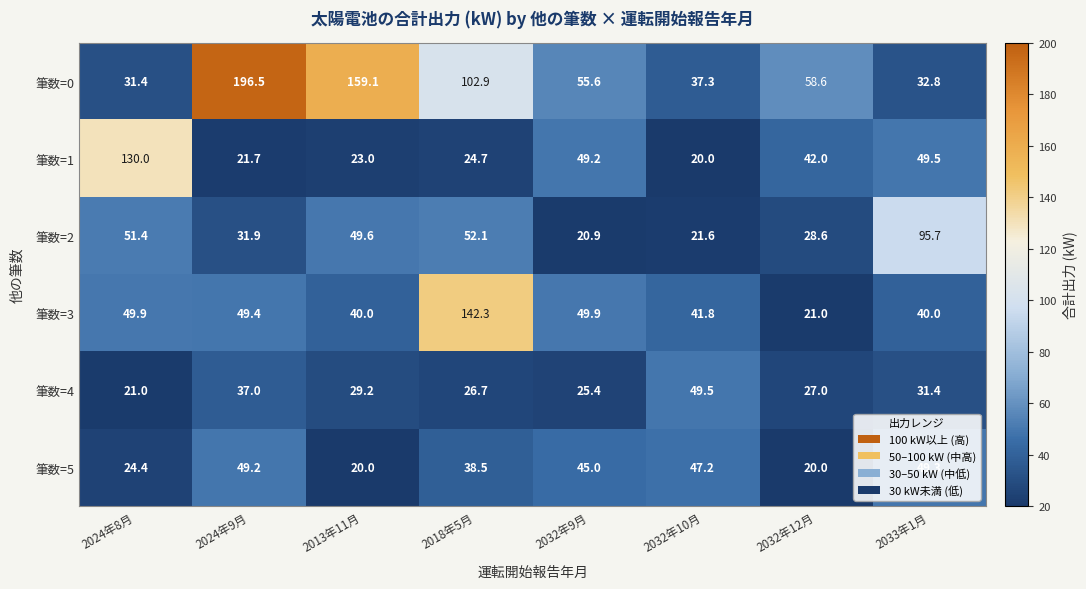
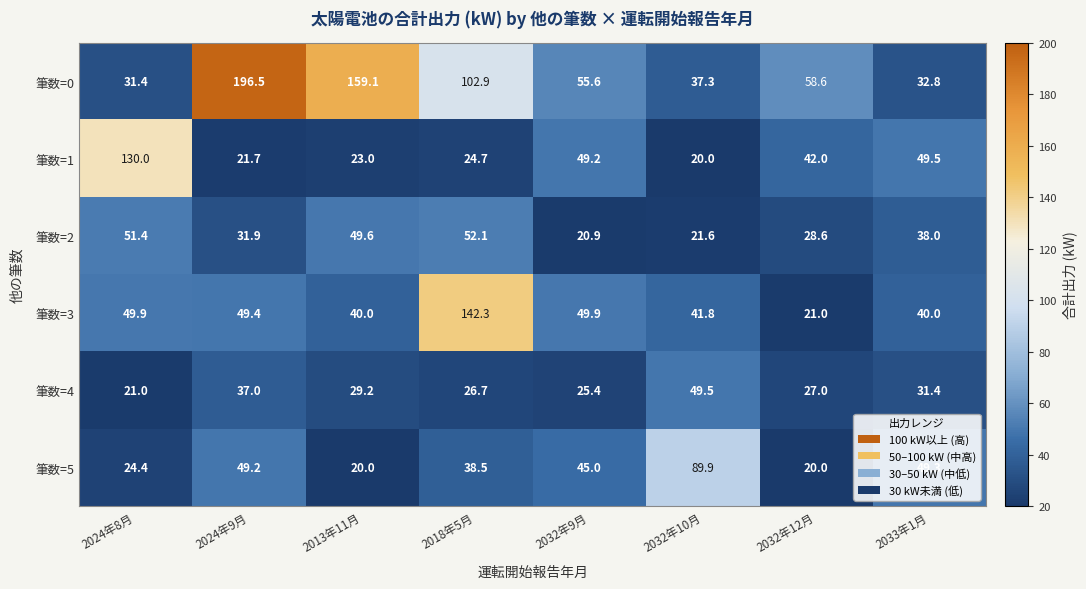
筆数=2, 2033年1月: 95.7 -> 38.0
筆数=5, 2032年10月: 47.2 -> 89.9
